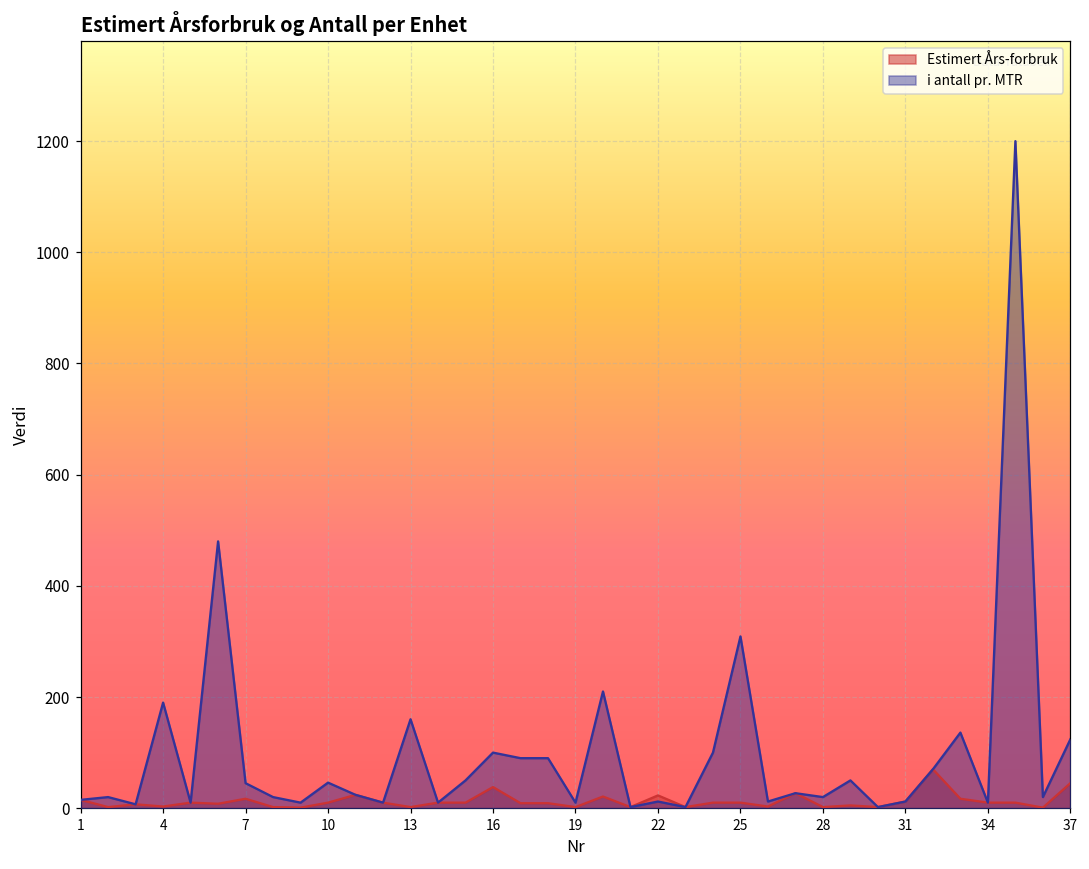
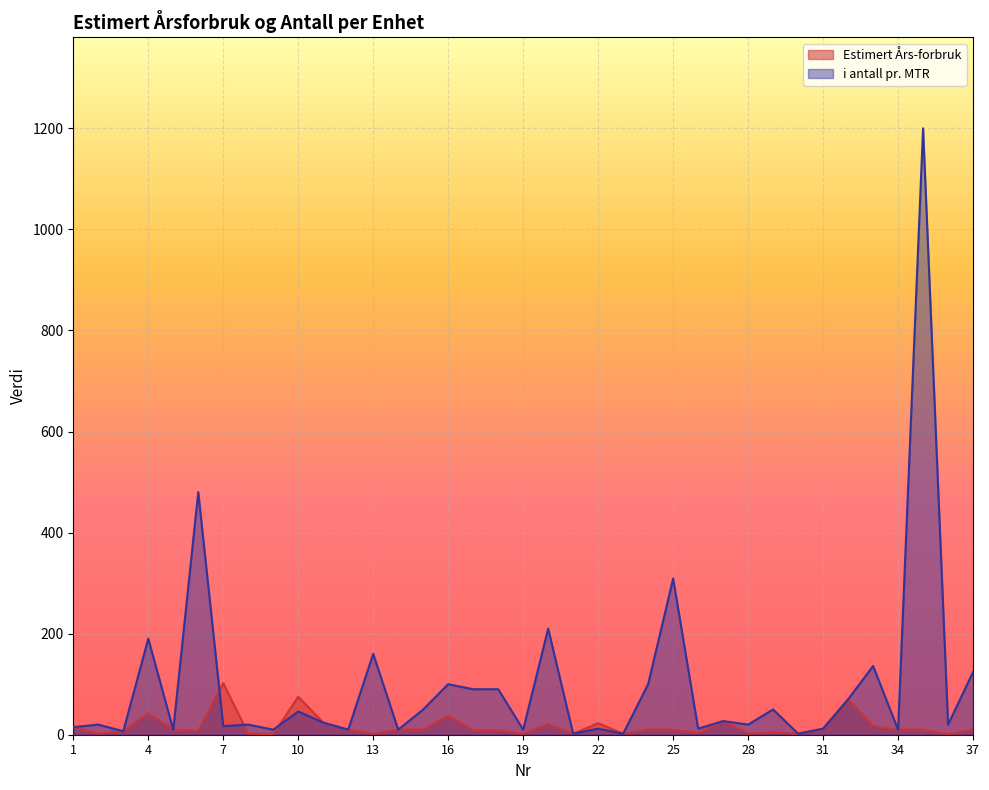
Estimert Års-forbruk, 4: 0 -> 40
Estimert Års-forbruk, 7: 20 -> 100
i antall pr. MTR, 7: 50 -> 20
Estimert Års-forbruk, 10: 10 -> 80
Estimert Års-forbruk, 37: 50 -> 10
